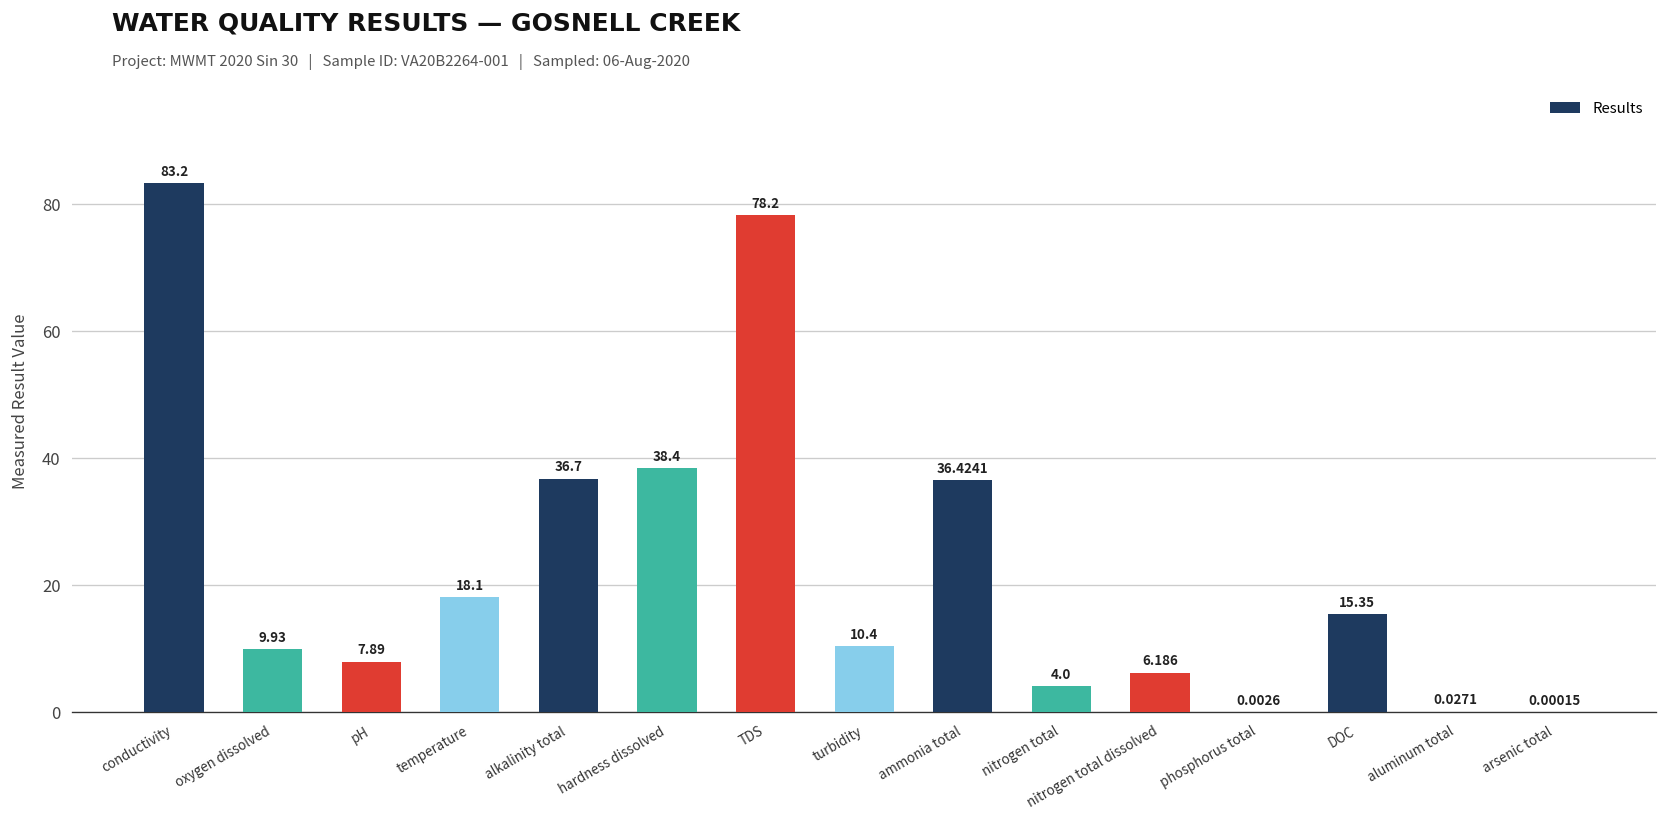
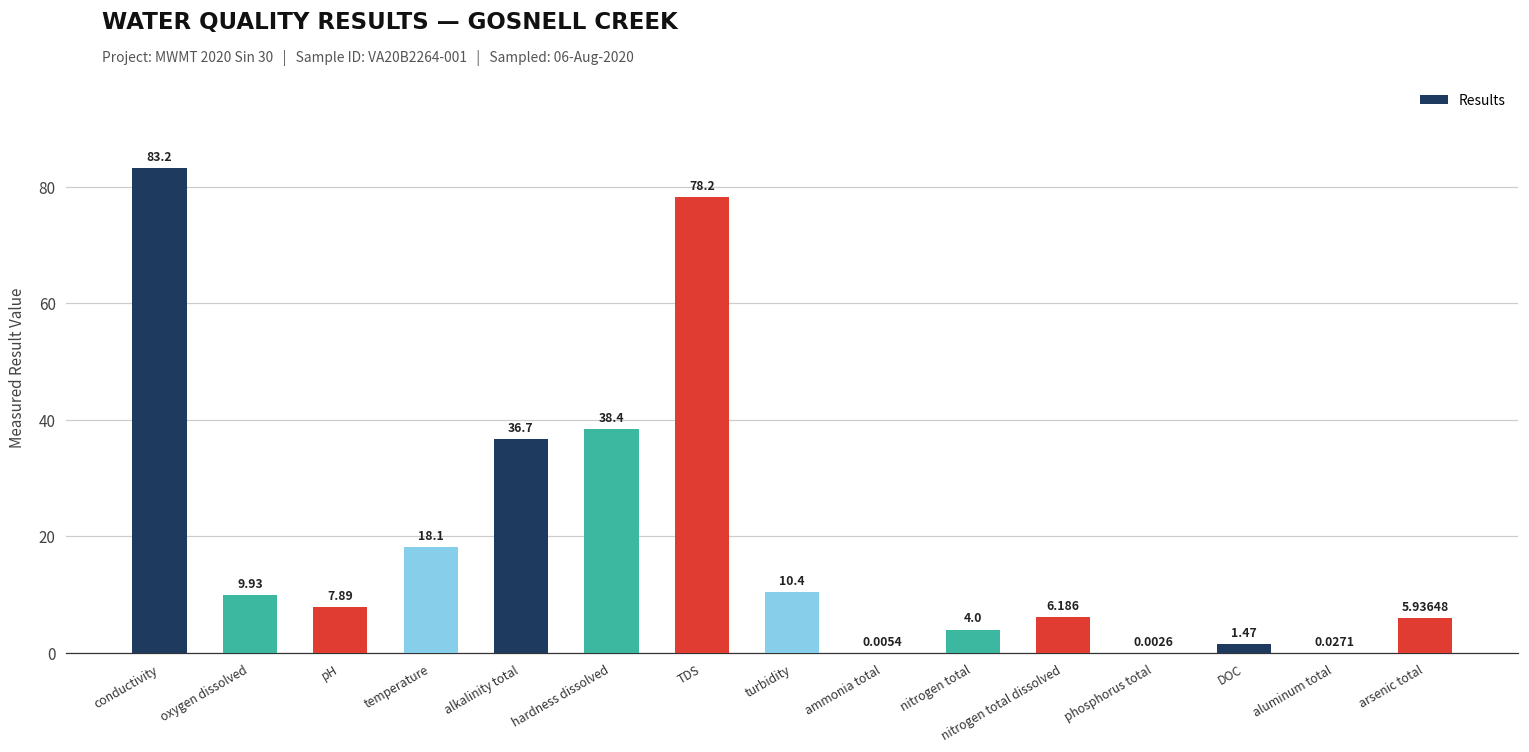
ammonia total: 36.4241 -> 0.0054
DOC: 15.35 -> 1.47
arsenic total: 0.00015 -> 5.93648
